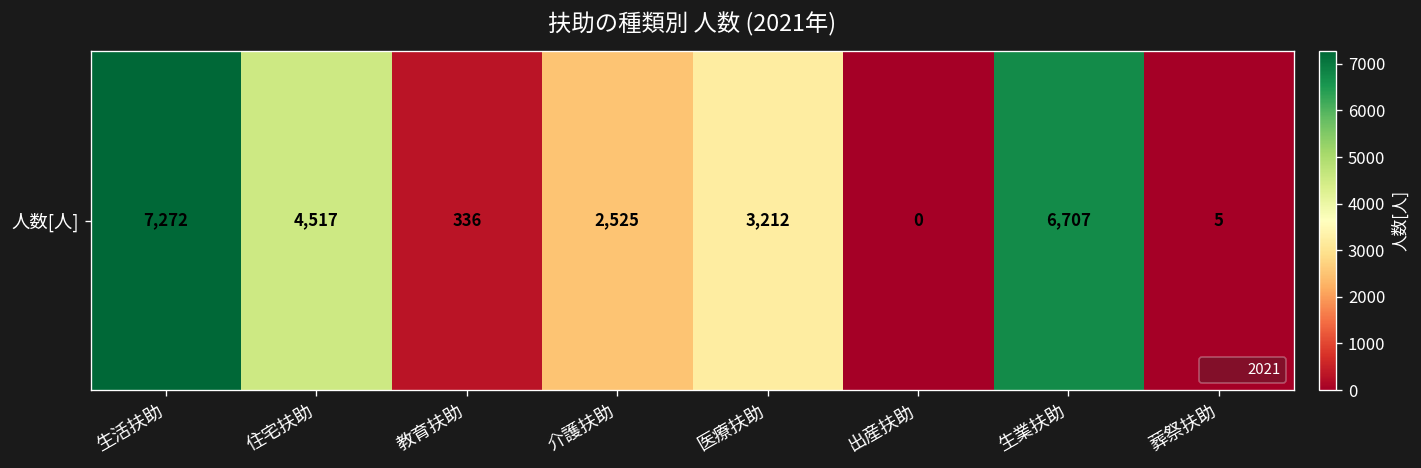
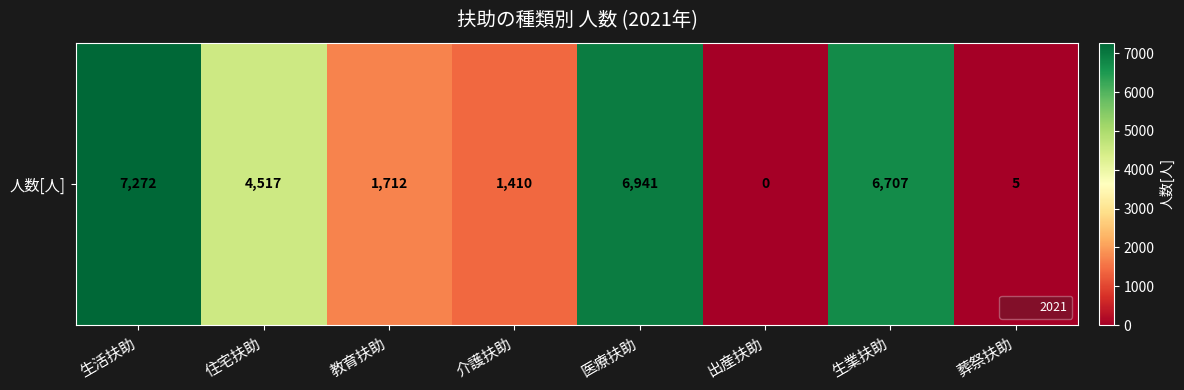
人数[人], 教育扶助: 336 -> 1,712
人数[人], 介護扶助: 2,525 -> 1,410
人数[人], 医療扶助: 3,212 -> 6,941
